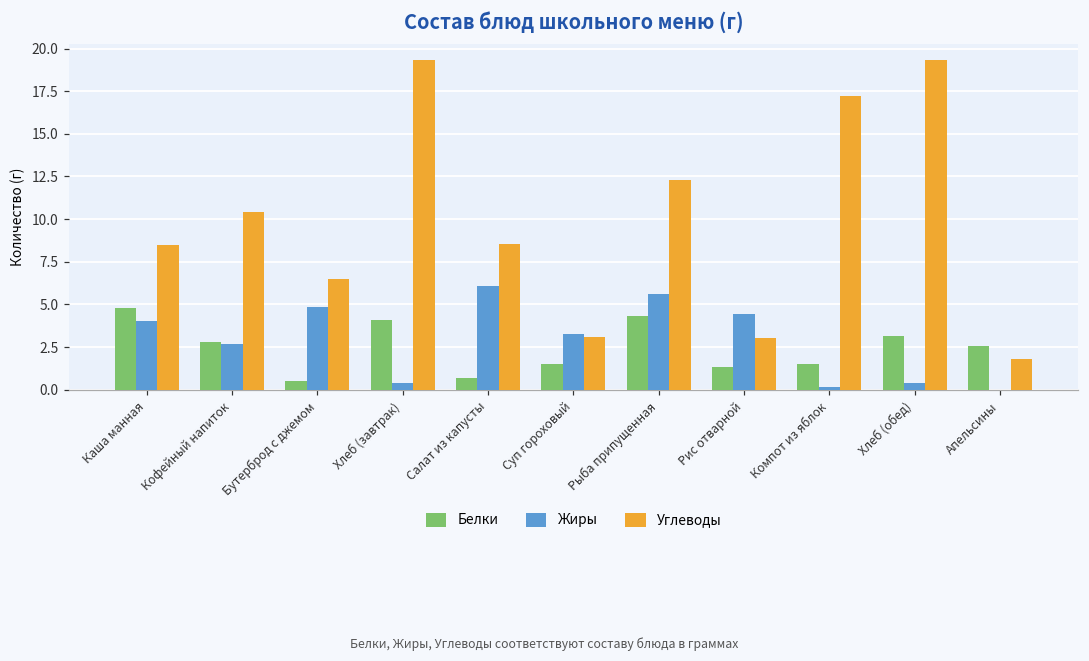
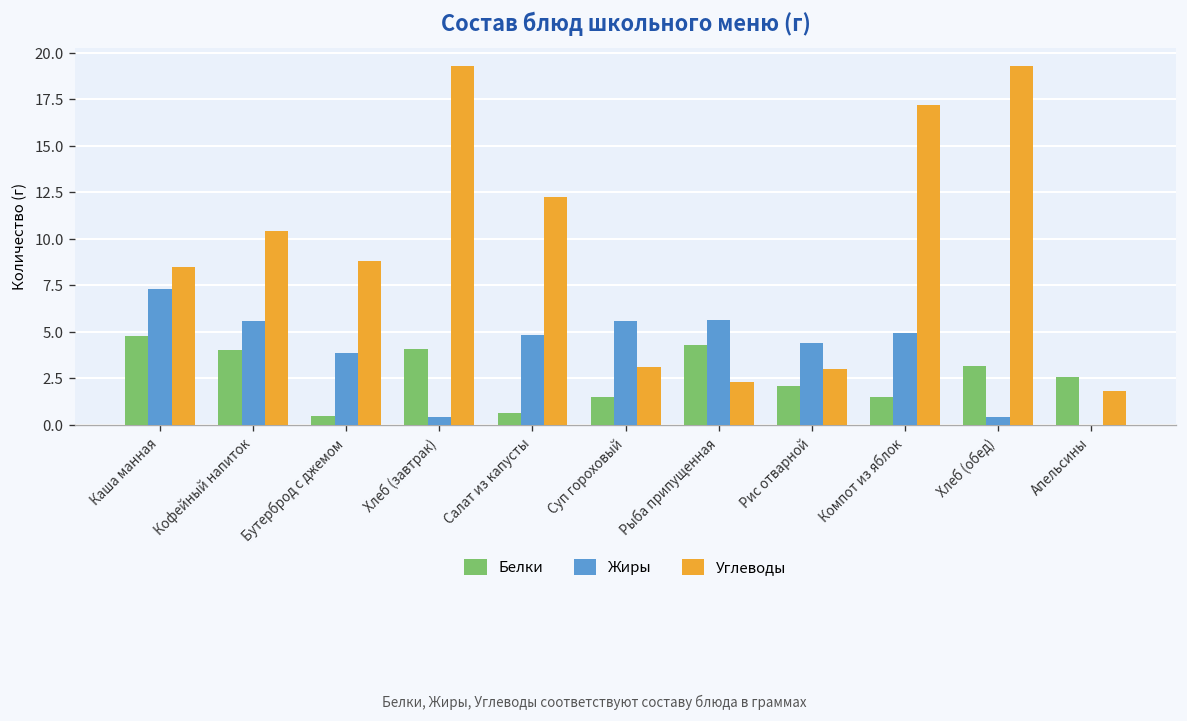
Жиры, Каша манная: 4.1 -> 7.3
Белки, Кофейный напиток: 2.8 -> 4.0
Жиры, Кофейный напиток: 2.7 -> 5.6
Жиры, Бутерброд с джемом: 4.8 -> 3.9
Углеводы, Бутерброд с джемом: 6.5 -> 8.8
Жиры, Салат из капусты: 6.1 -> 4.8
Углеводы, Салат из капусты: 8.5 -> 12.2
Жиры, Суп гороховый: 3.3 -> 5.6
Углеводы, Рыба припущенная: 12.3 -> 2.3
Белки, Рис отварной: 1.3 -> 2.1
Жиры, Компот из яблок: 0.2 -> 4.9
